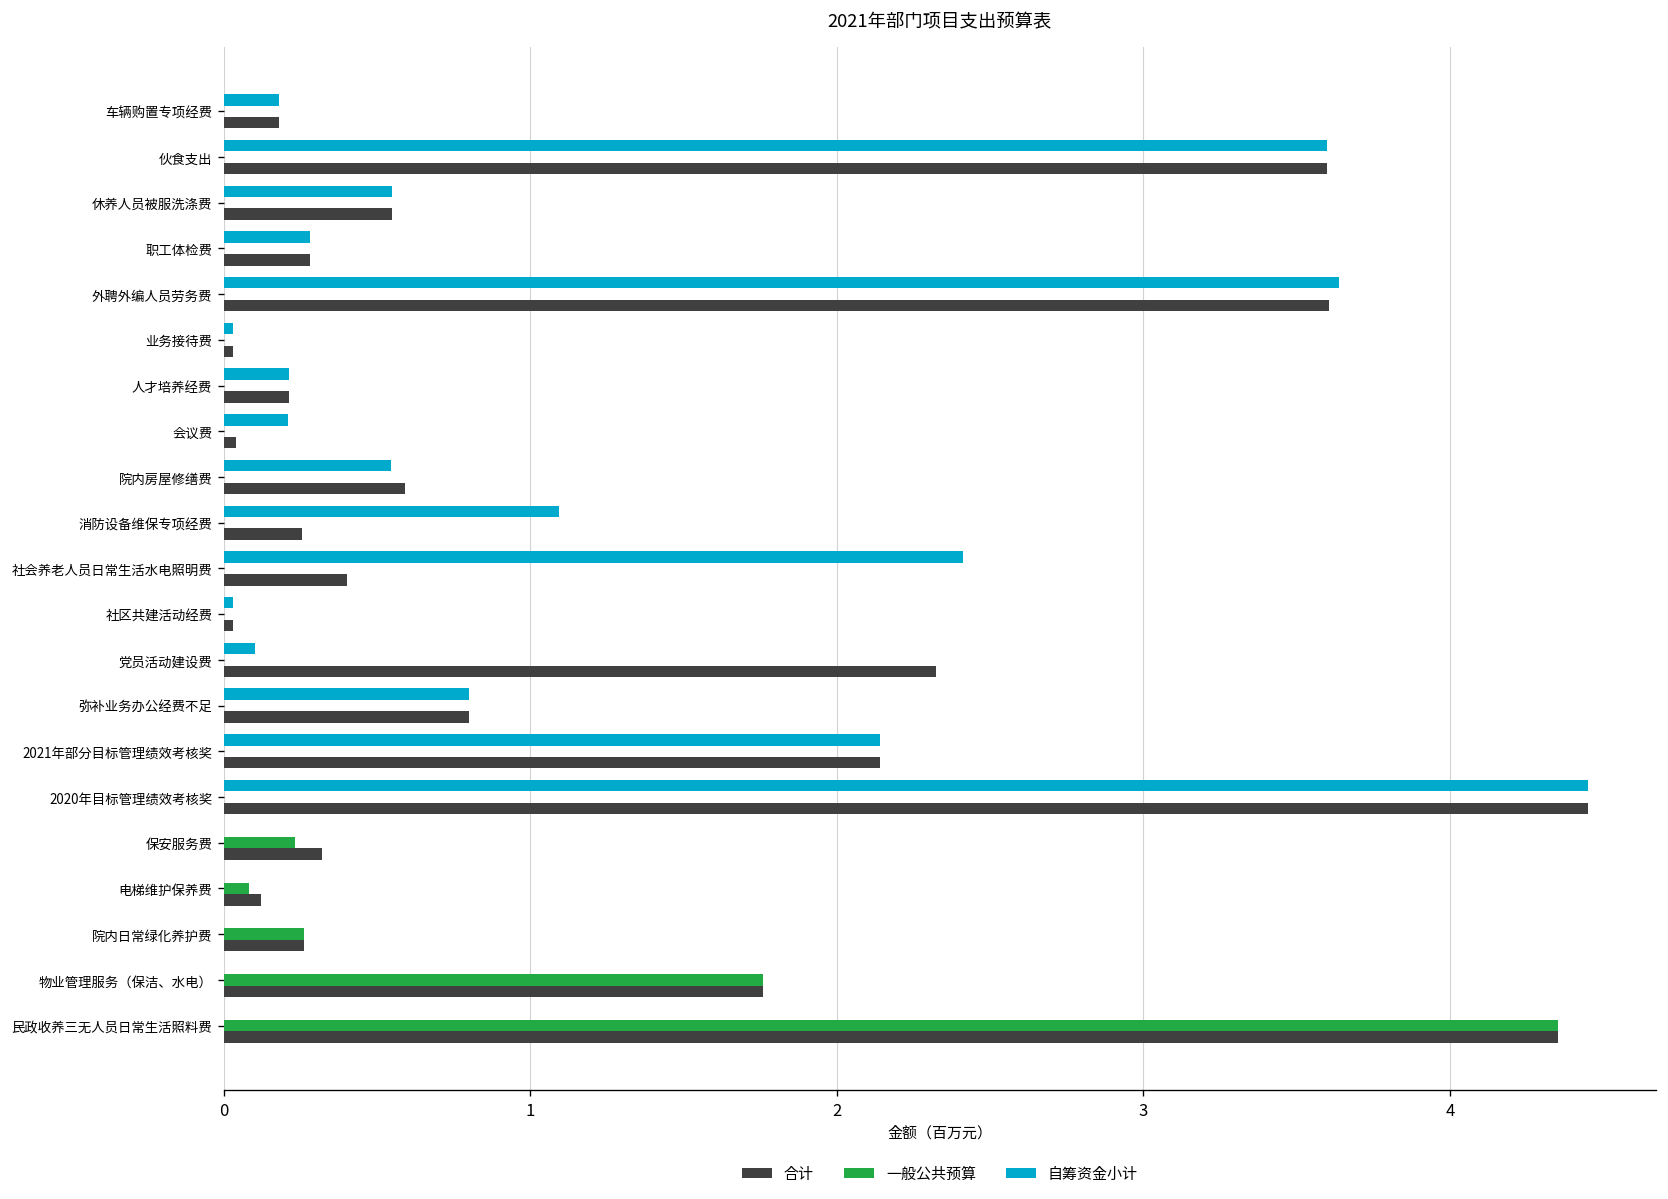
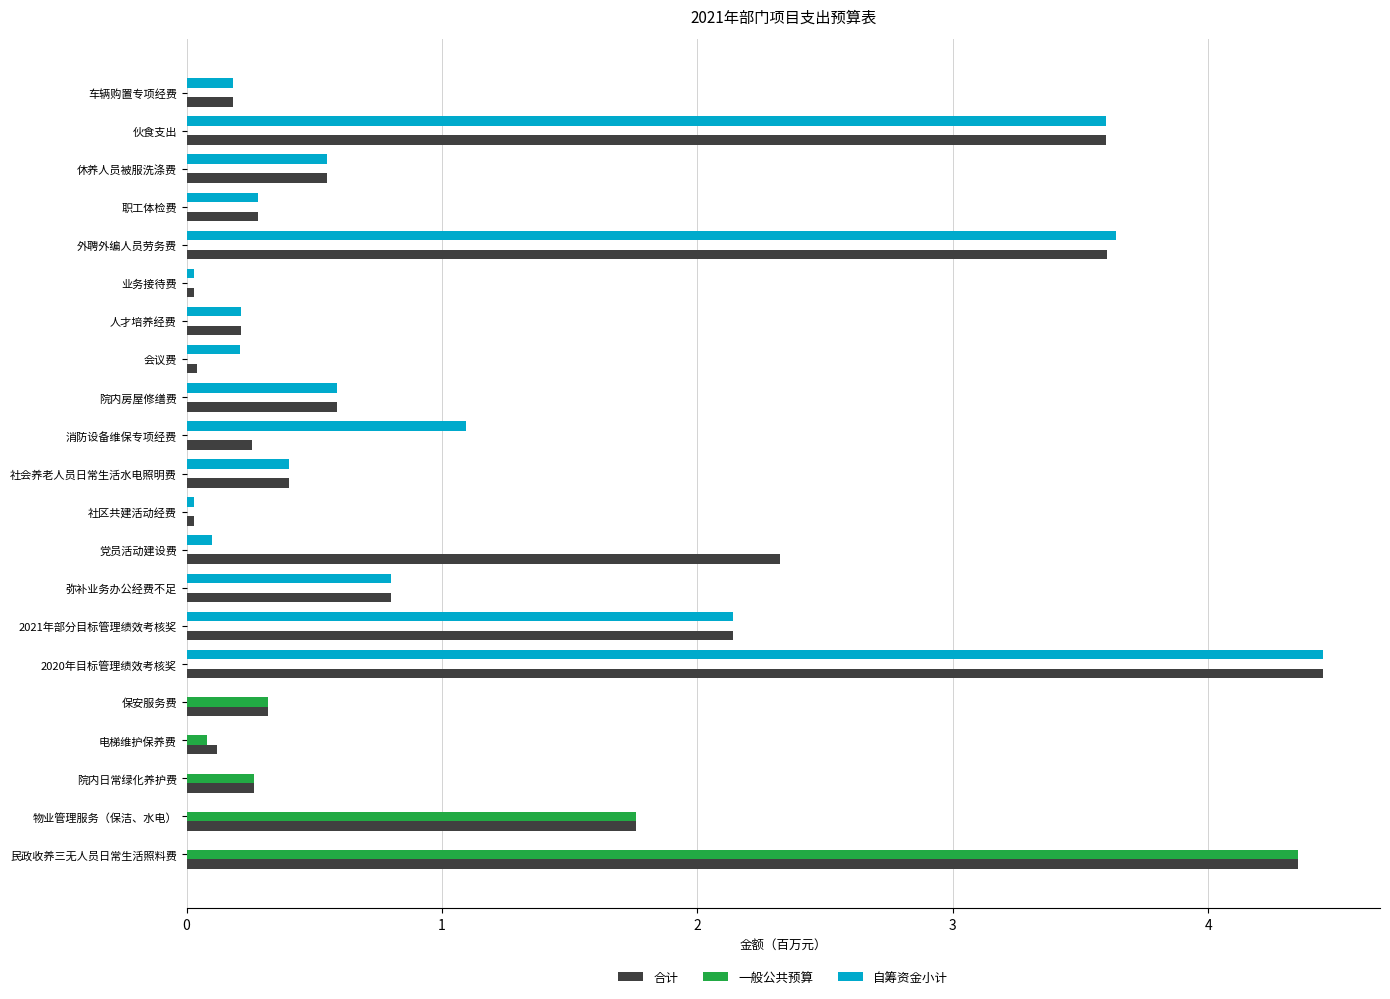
自筹资金小计, 院内房屋修缮费: 0.55 -> 0.59
自筹资金小计, 社会养老人员日常生活水电照明费: 2.41 -> 0.40
一般公共预算, 保安服务费: 0.23 -> 0.32
